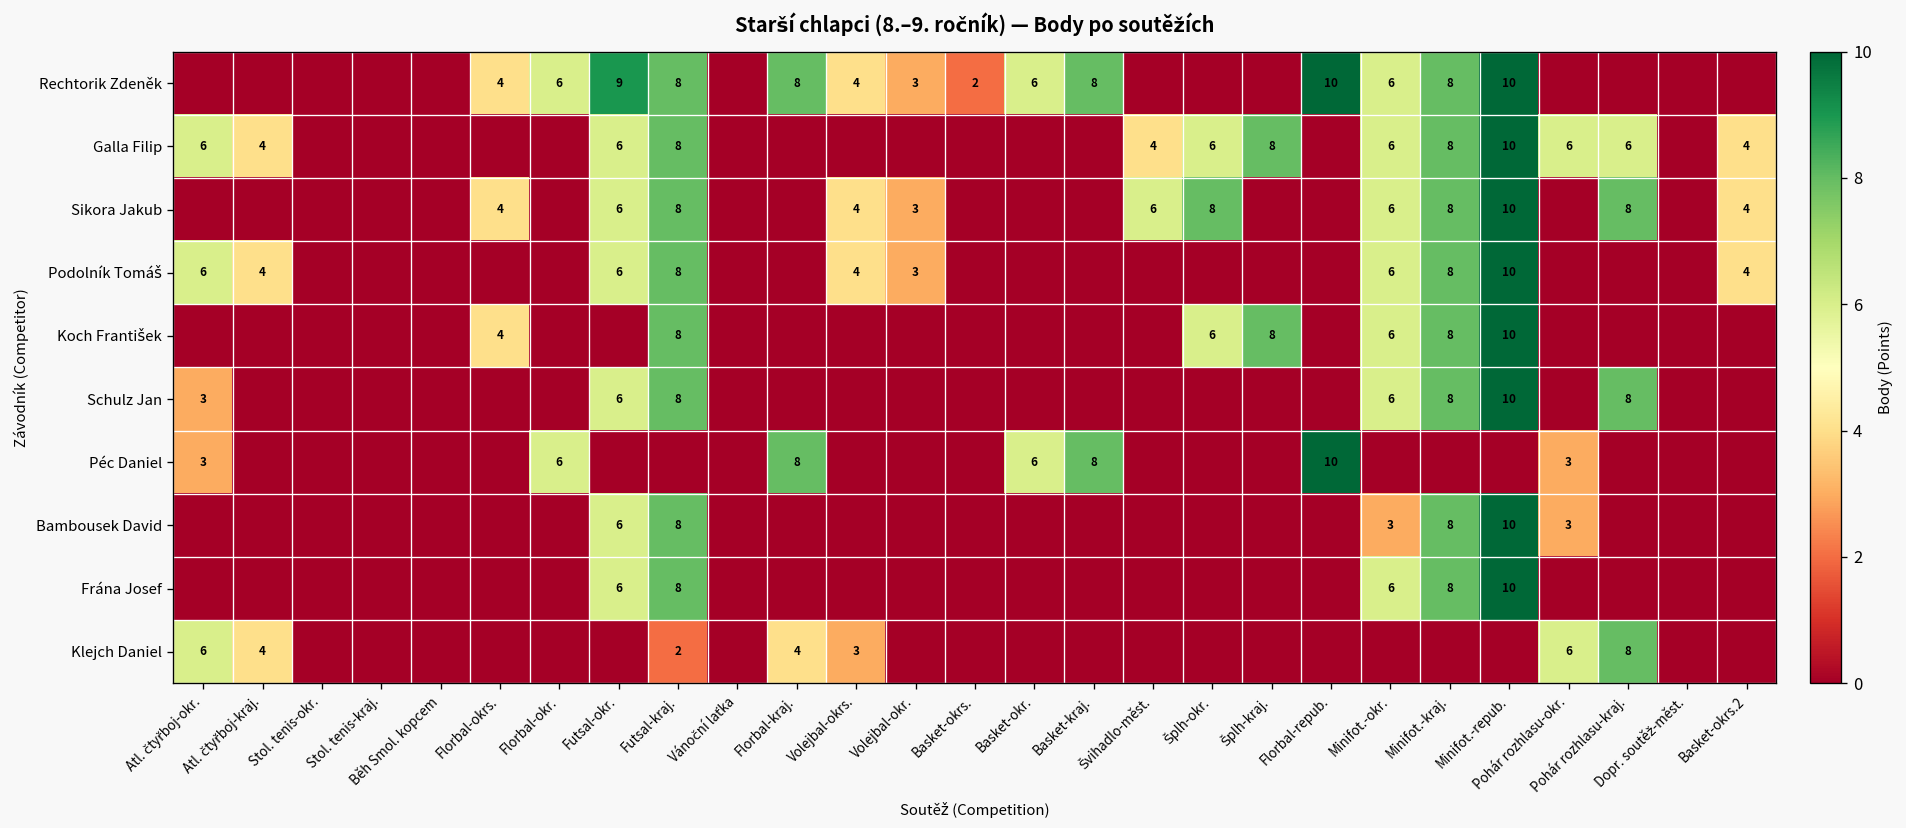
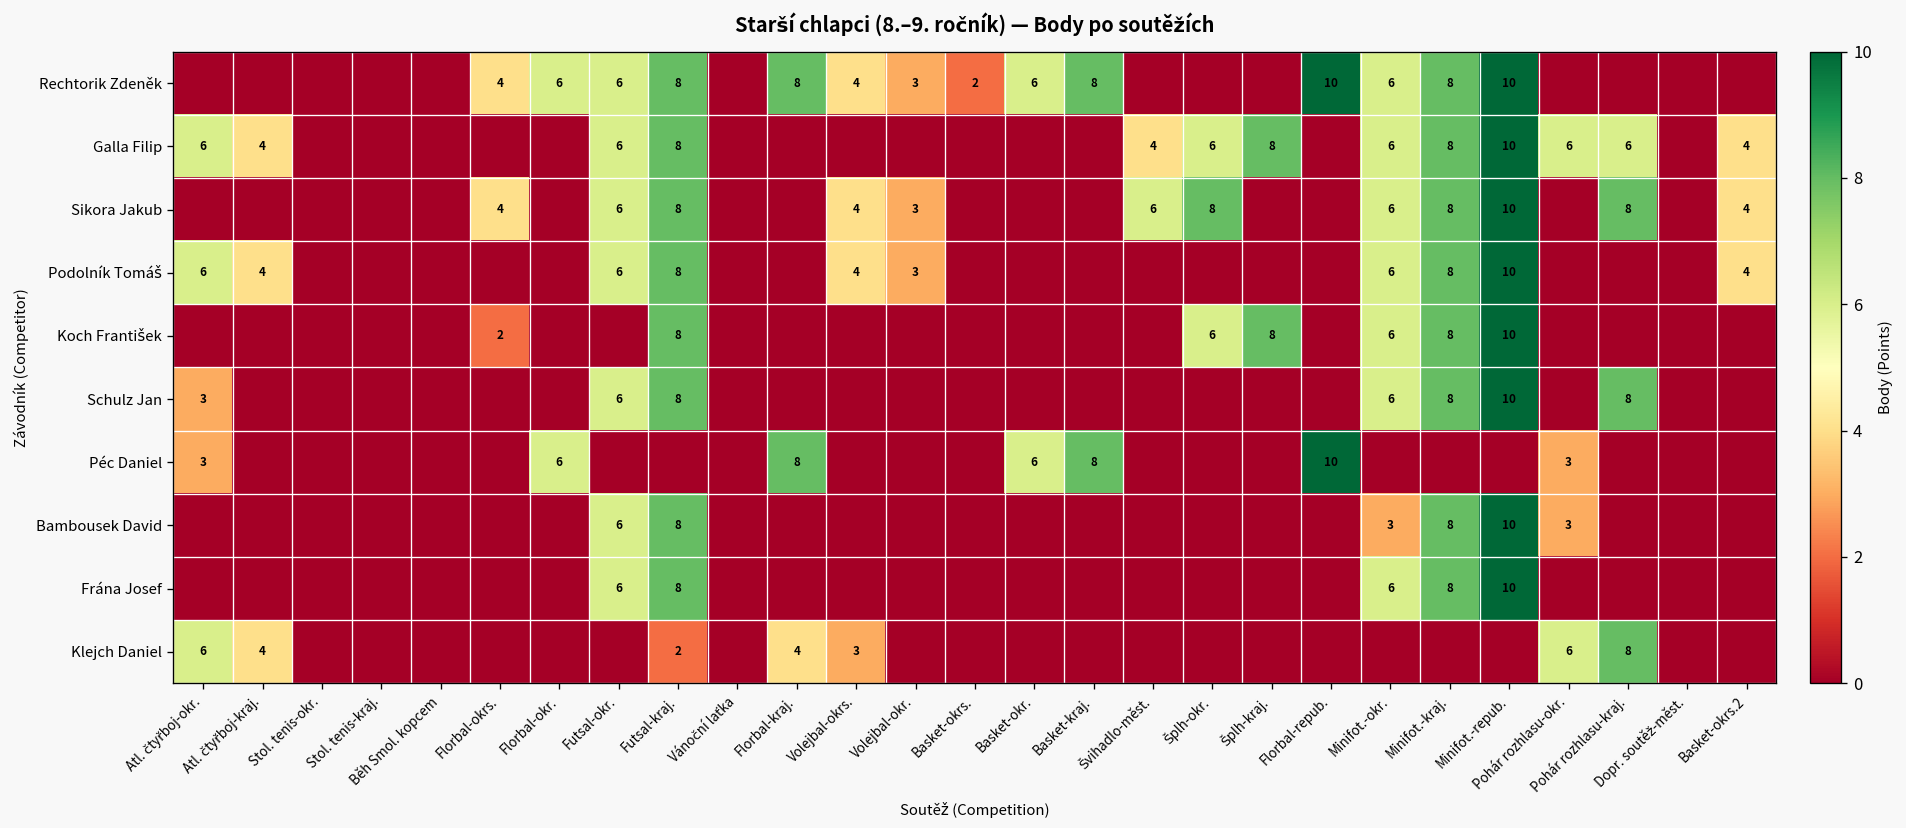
Rechtorik Zdeněk, Futsal-okr.: 9 -> 6
Koch František, Florbal-okrs.: 4 -> 2
